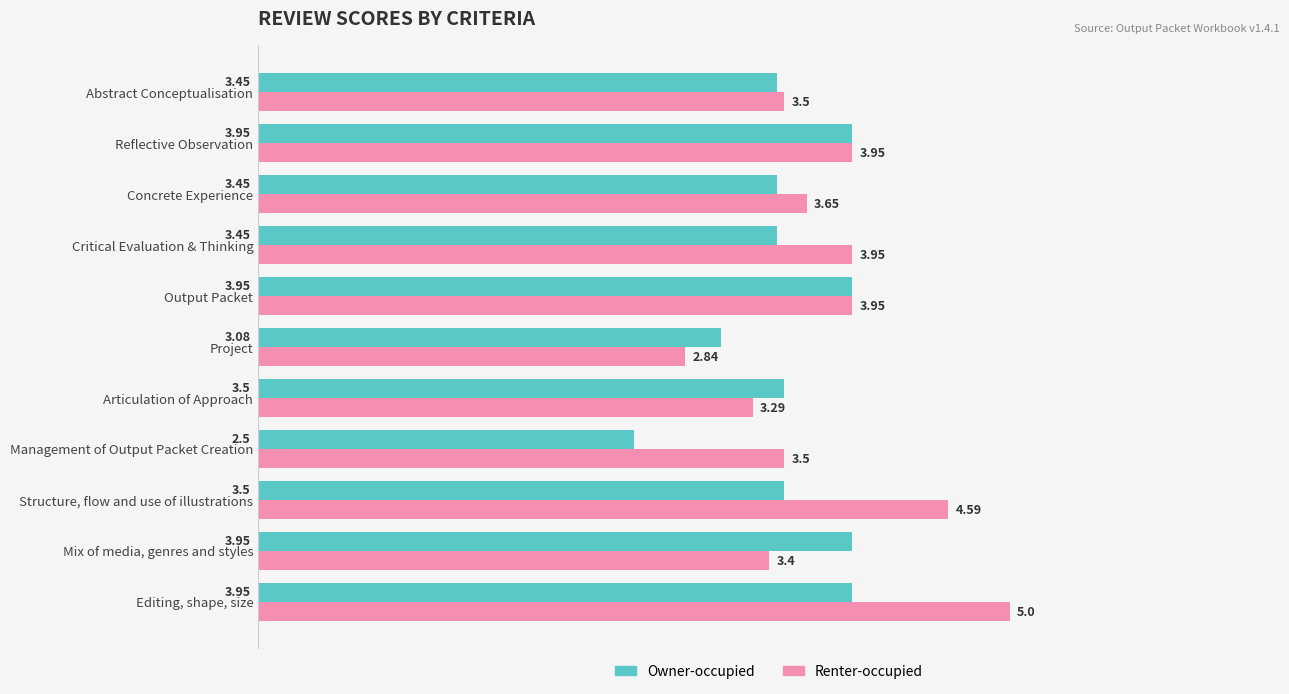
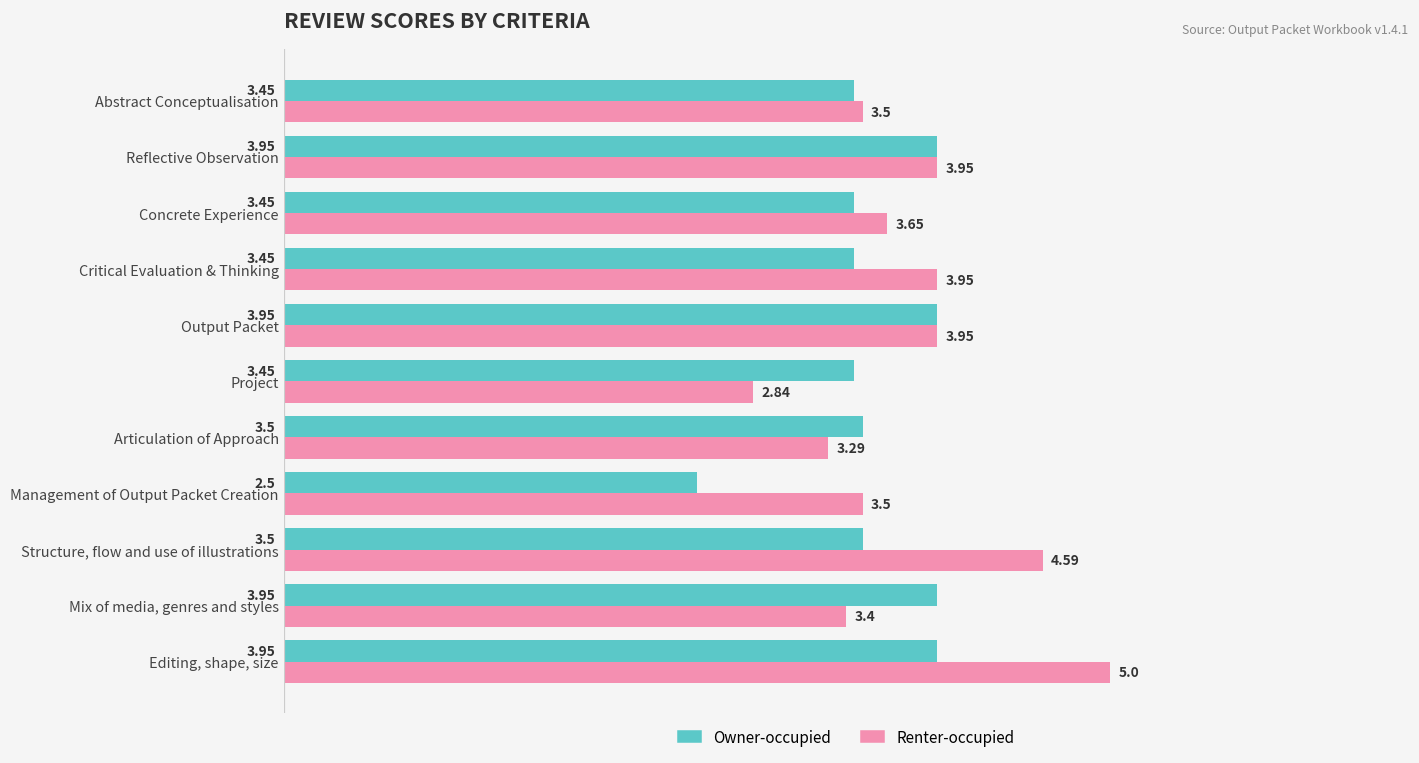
Owner-occupied, Project: 3.08 -> 3.45
